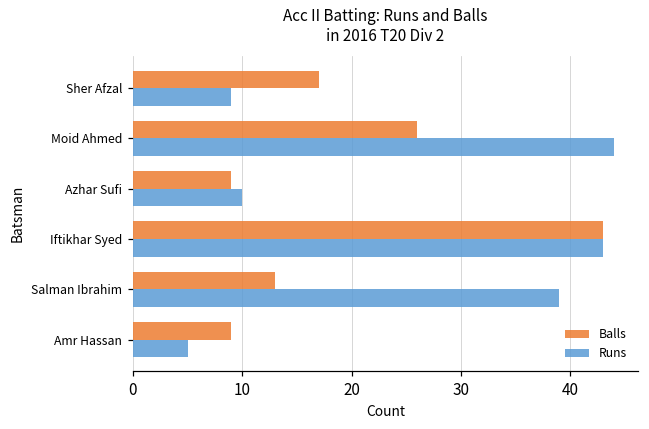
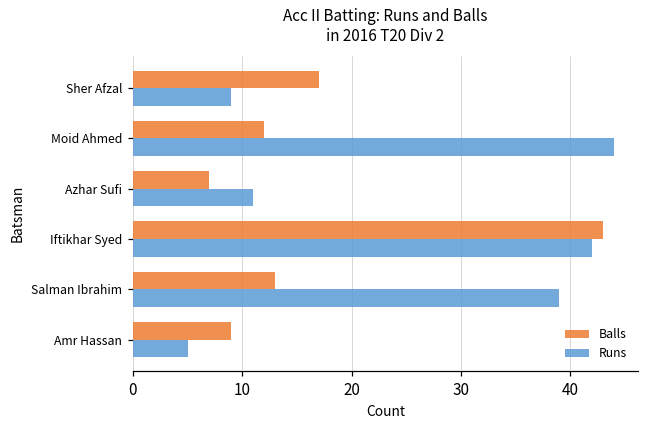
Balls, Moid Ahmed: 26 -> 12
Balls, Azhar Sufi: 9 -> 7
Runs, Azhar Sufi: 10 -> 11
Runs, Iftikhar Syed: 43 -> 42
